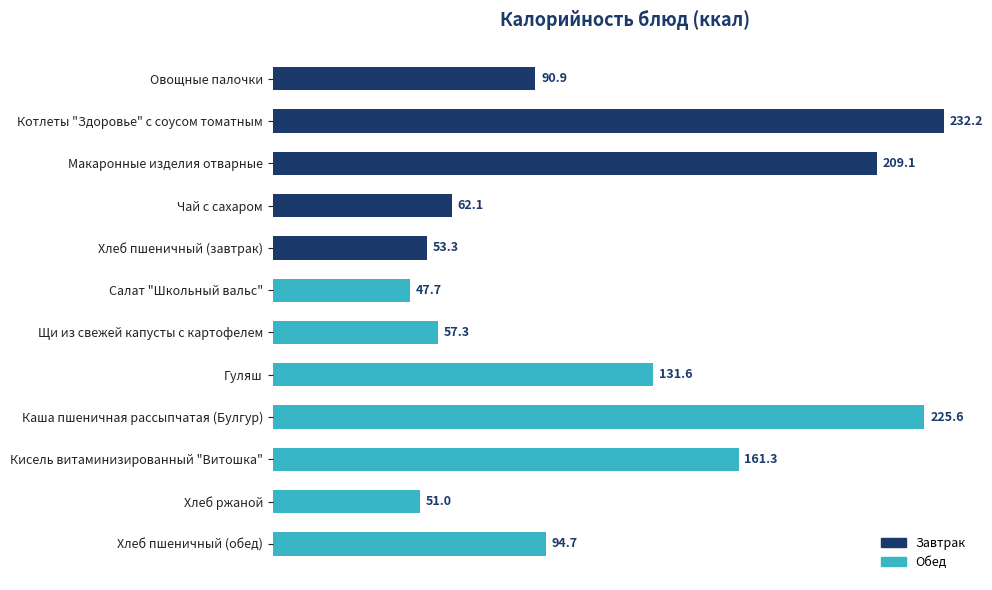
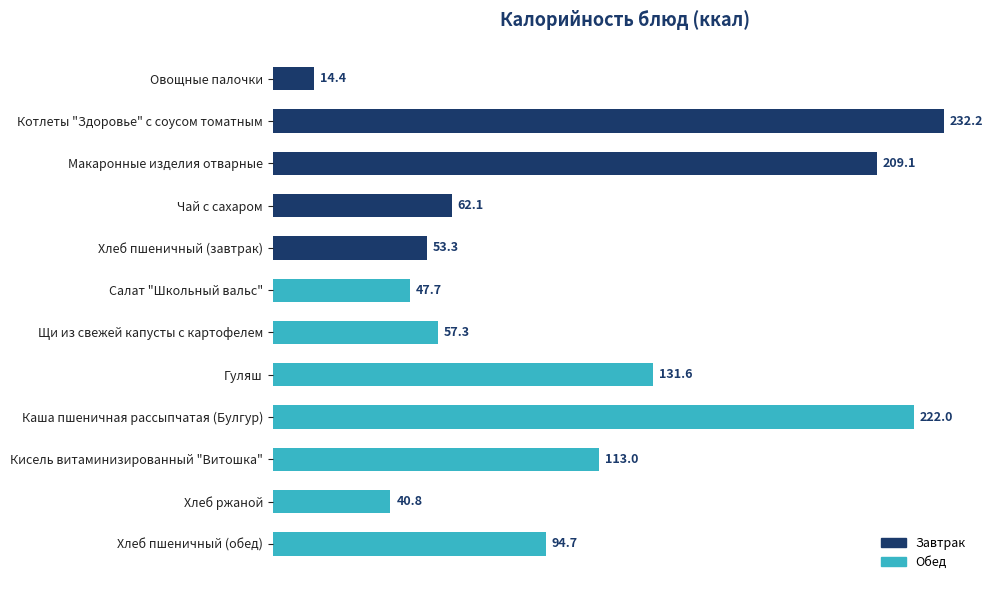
Овощные палочки: 90.9 -> 14.4
Каша пшеничная рассыпчатая (Булгур): 225.6 -> 222.0
Кисель витаминизированный "Витошка": 161.3 -> 113.0
Хлеб ржаной: 51.0 -> 40.8
